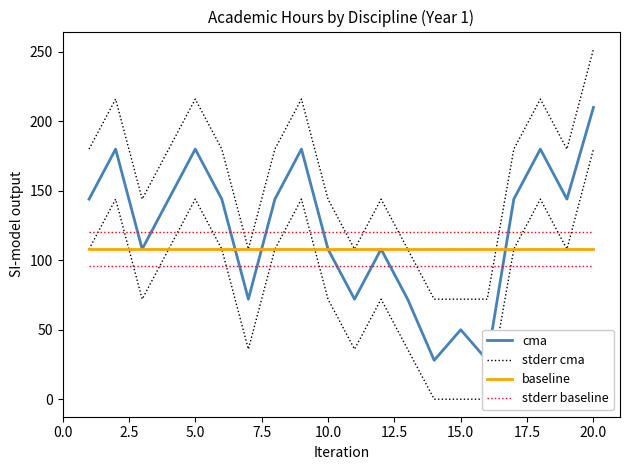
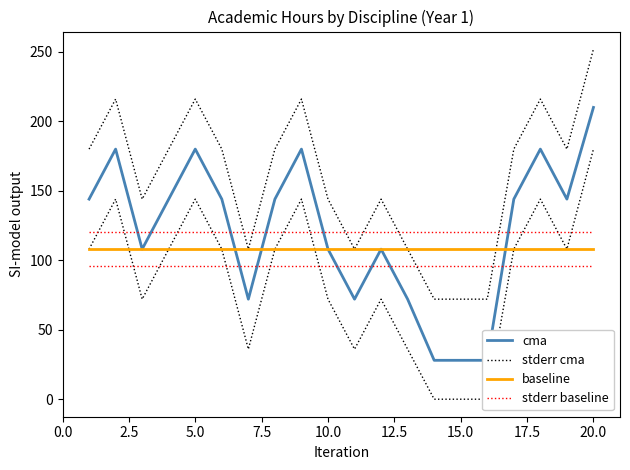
cma, 15.0: 50 -> 28
